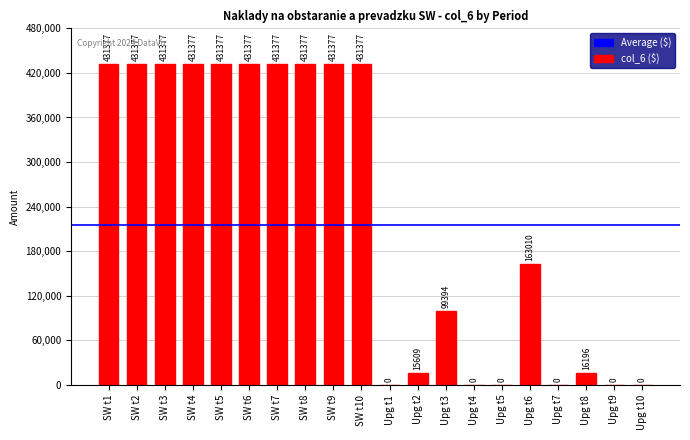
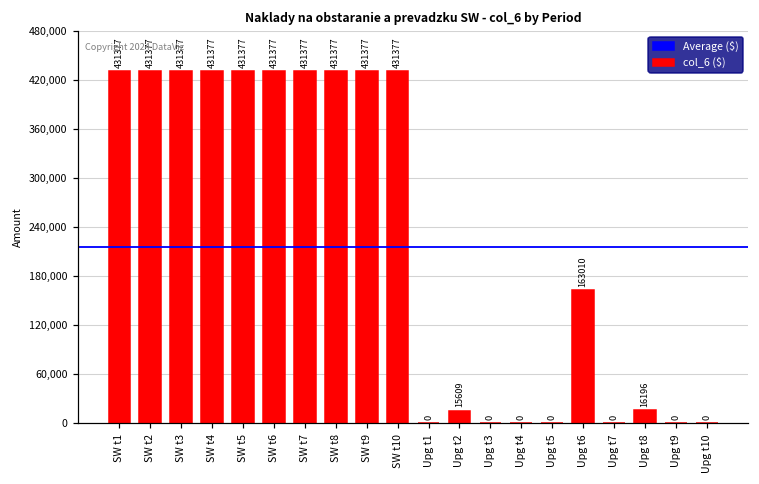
Upg t3: 99394 -> 0
